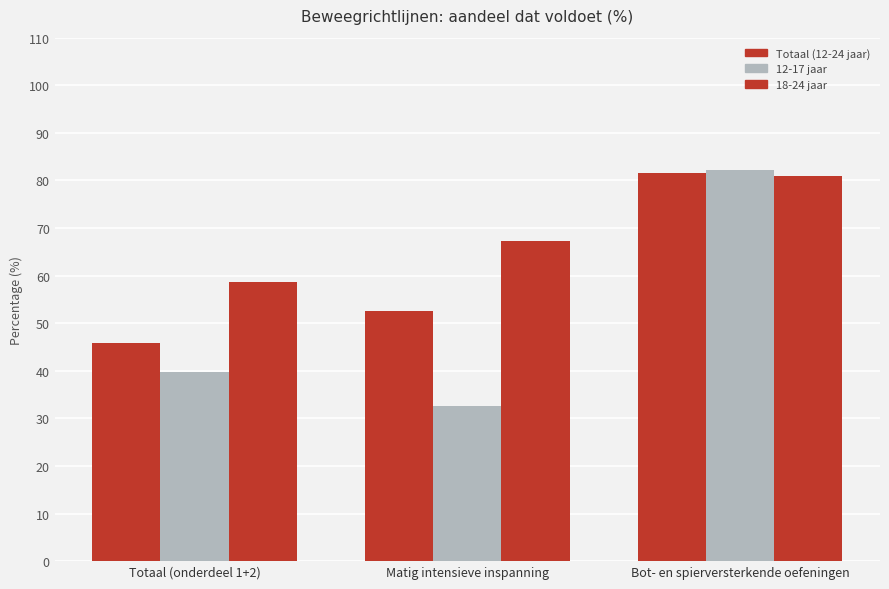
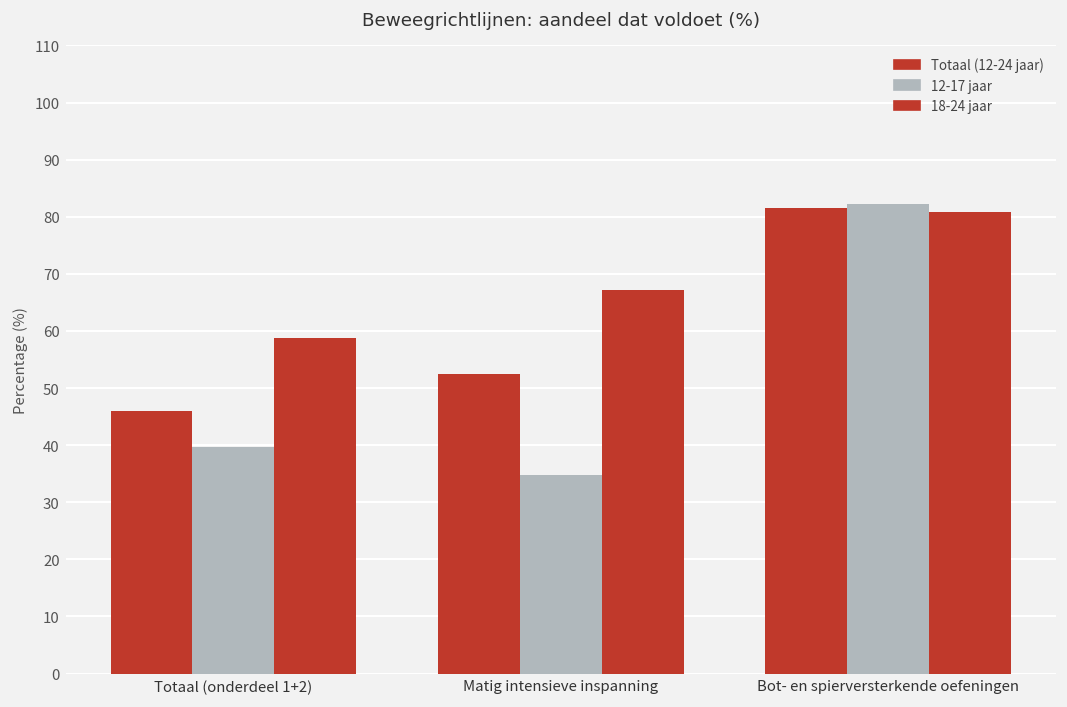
12-17 jaar, Matig intensieve inspanning: 33 -> 35
